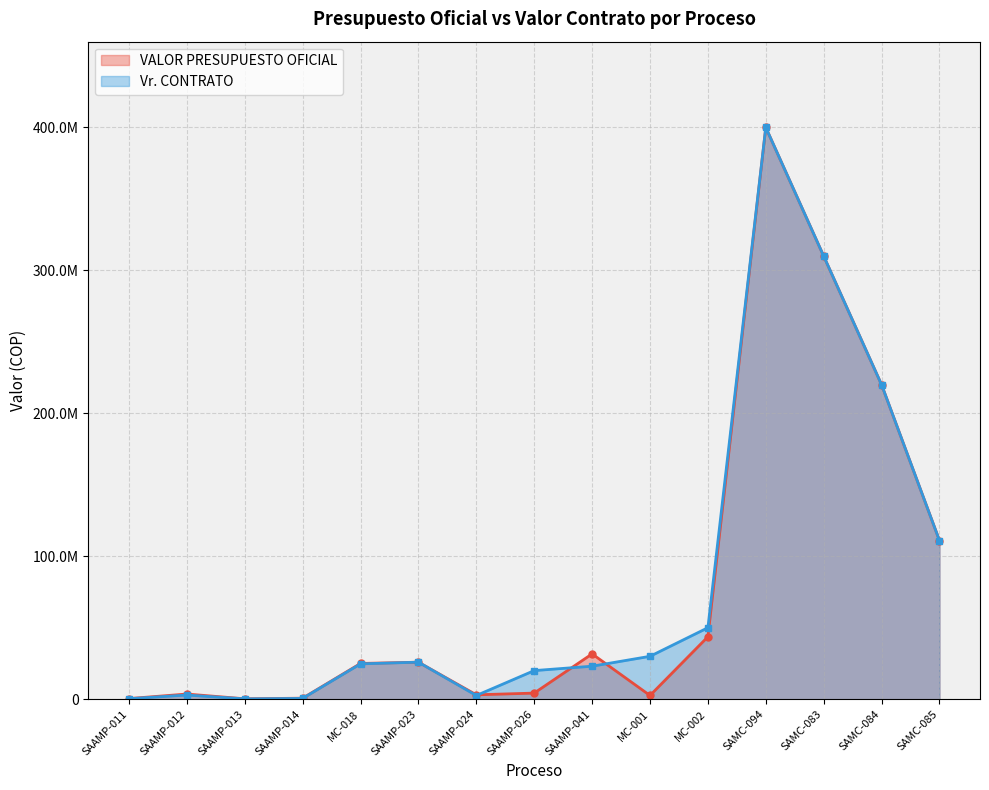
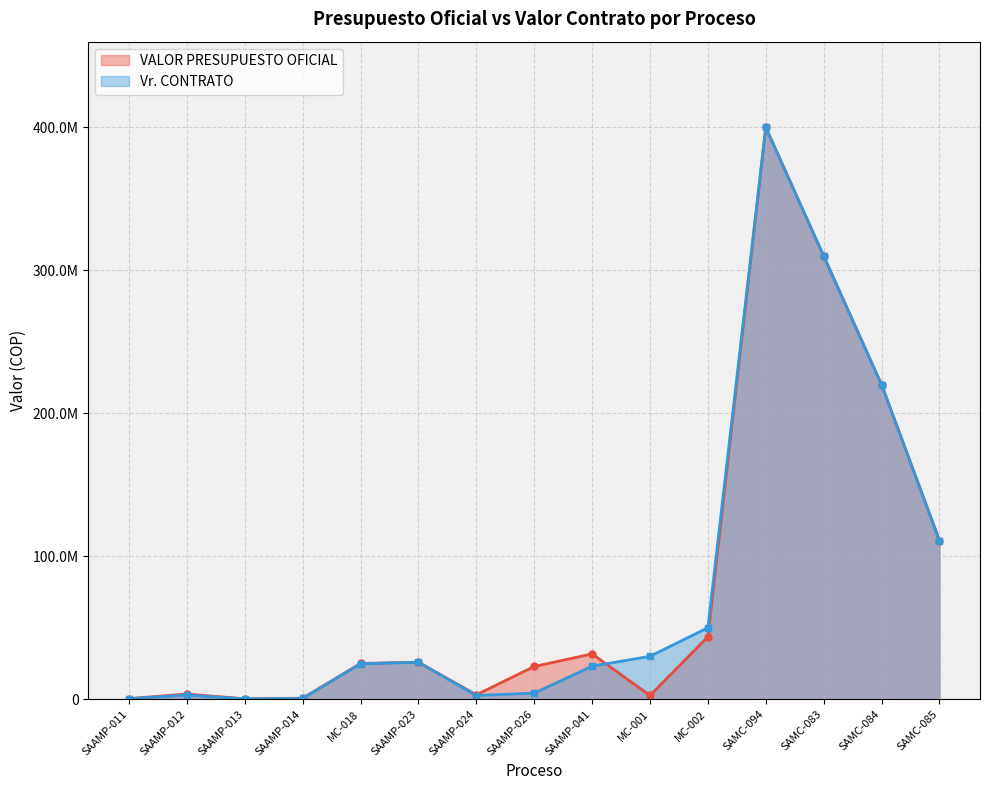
VALOR PRESUPUESTO OFICIAL, SAAMP-026: 4000000 -> 23000000
Vr. CONTRATO, SAAMP-026: 20000000 -> 4000000
